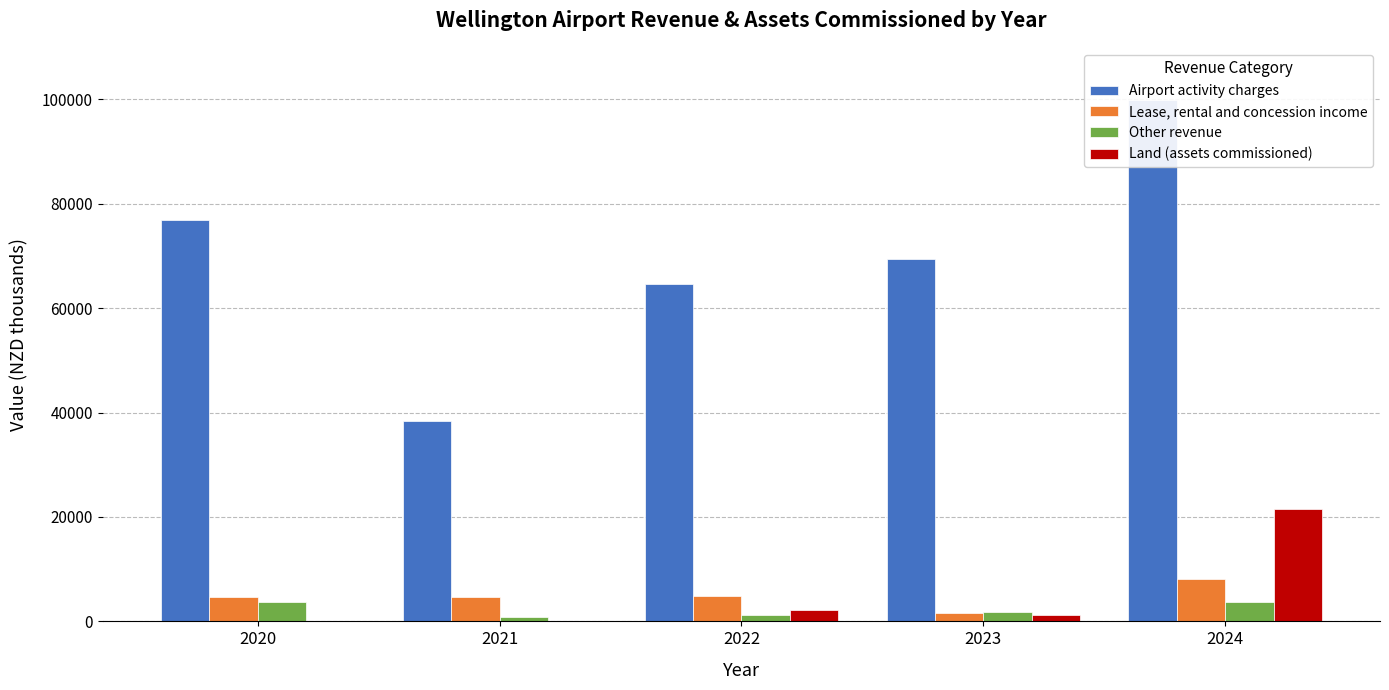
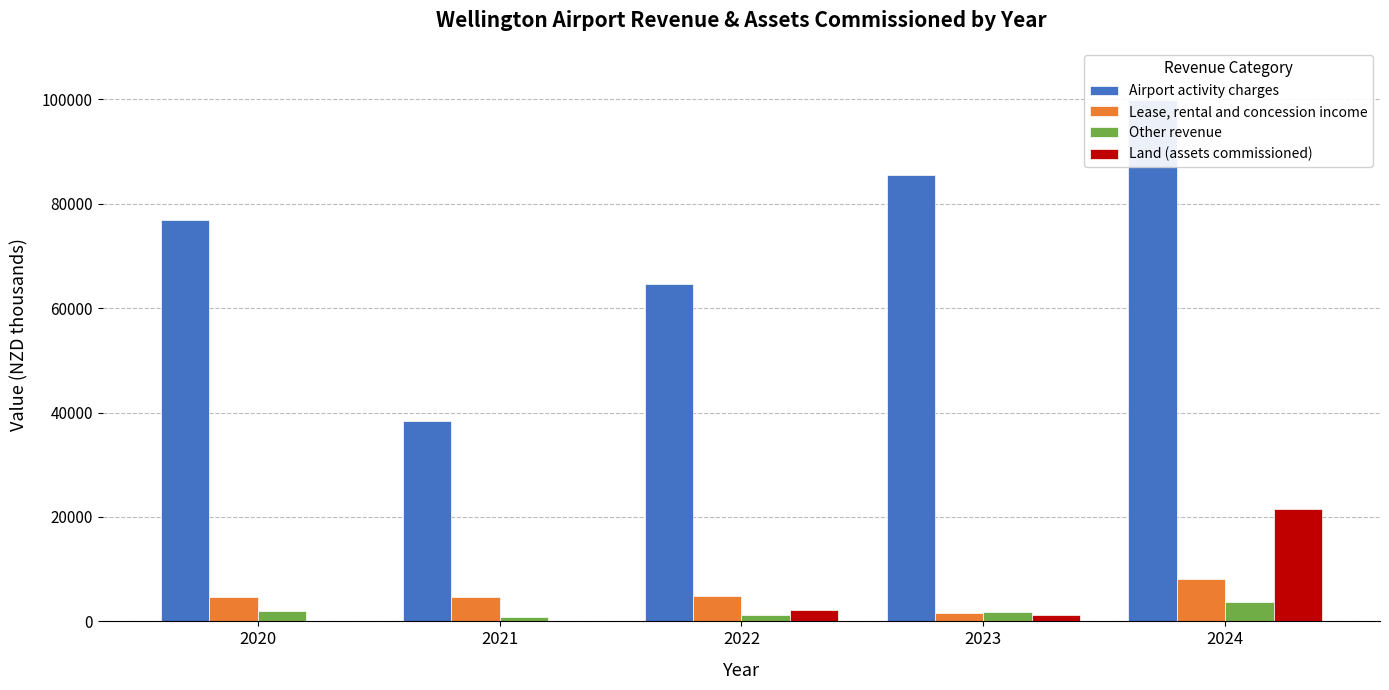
Other revenue, 2020: 4000 -> 2000
Airport activity charges, 2023: 69000 -> 86000
